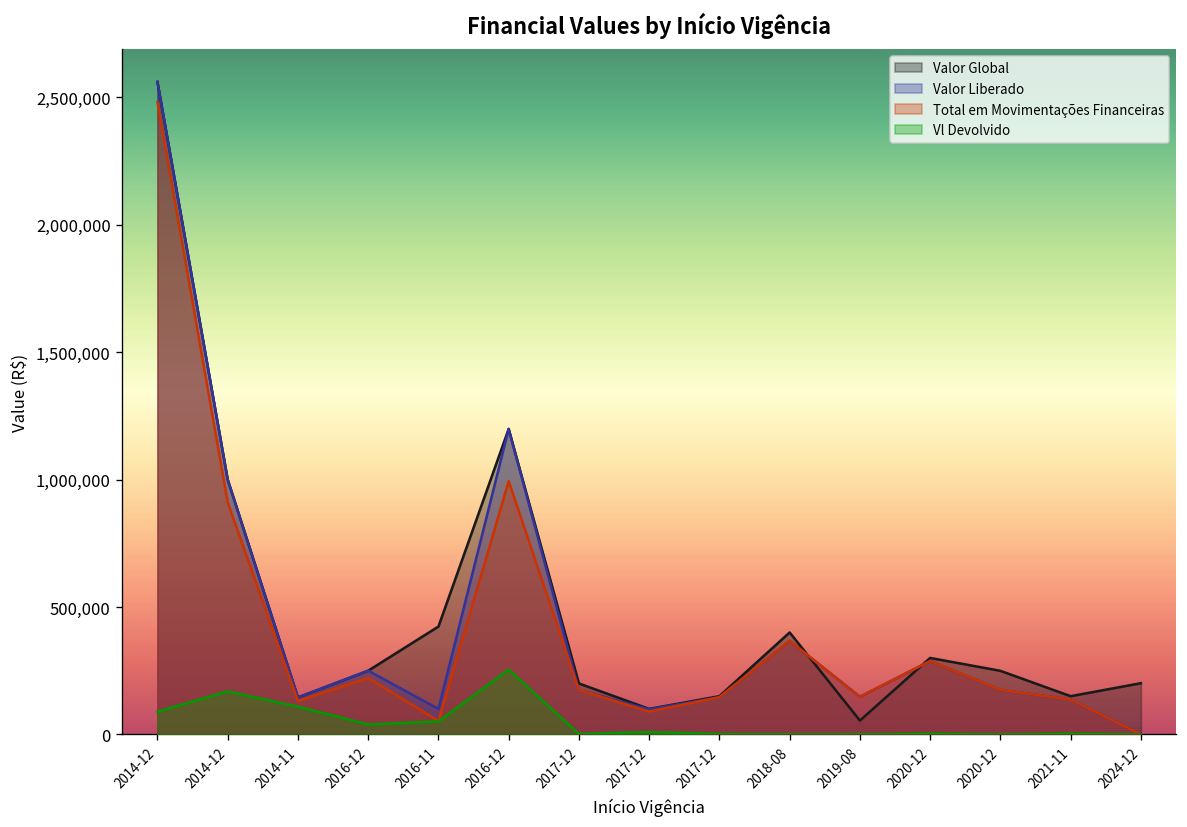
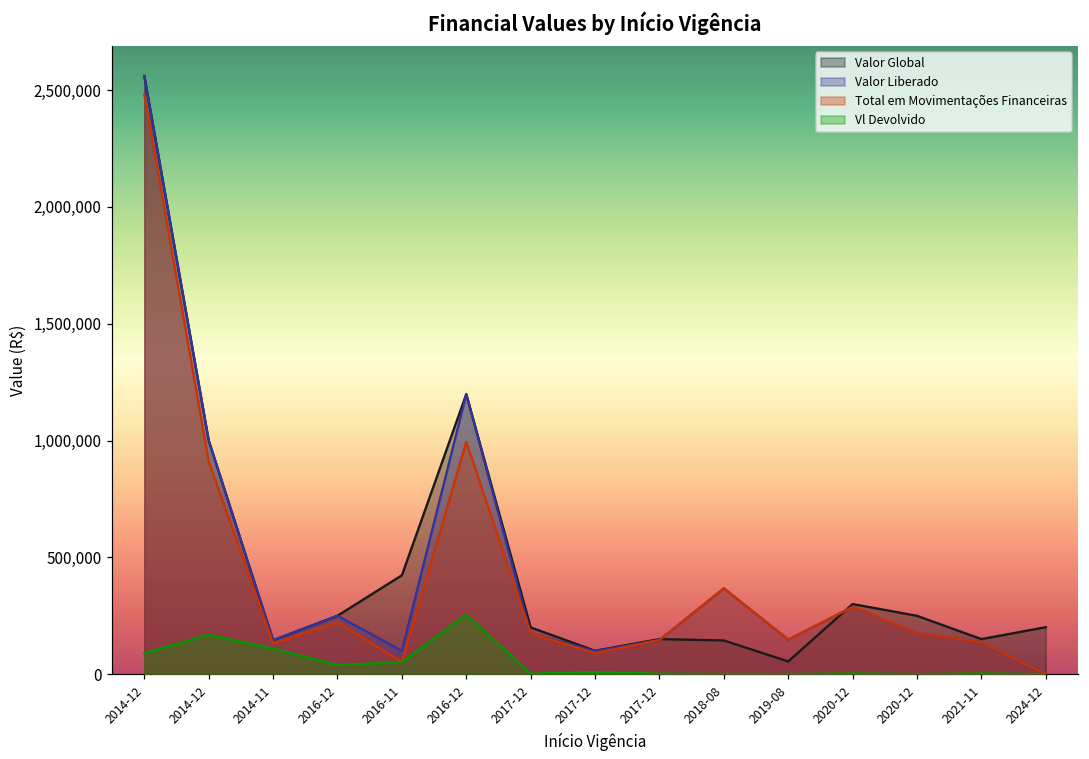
Valor Global, 2018-08: 400,000 -> 140,000
